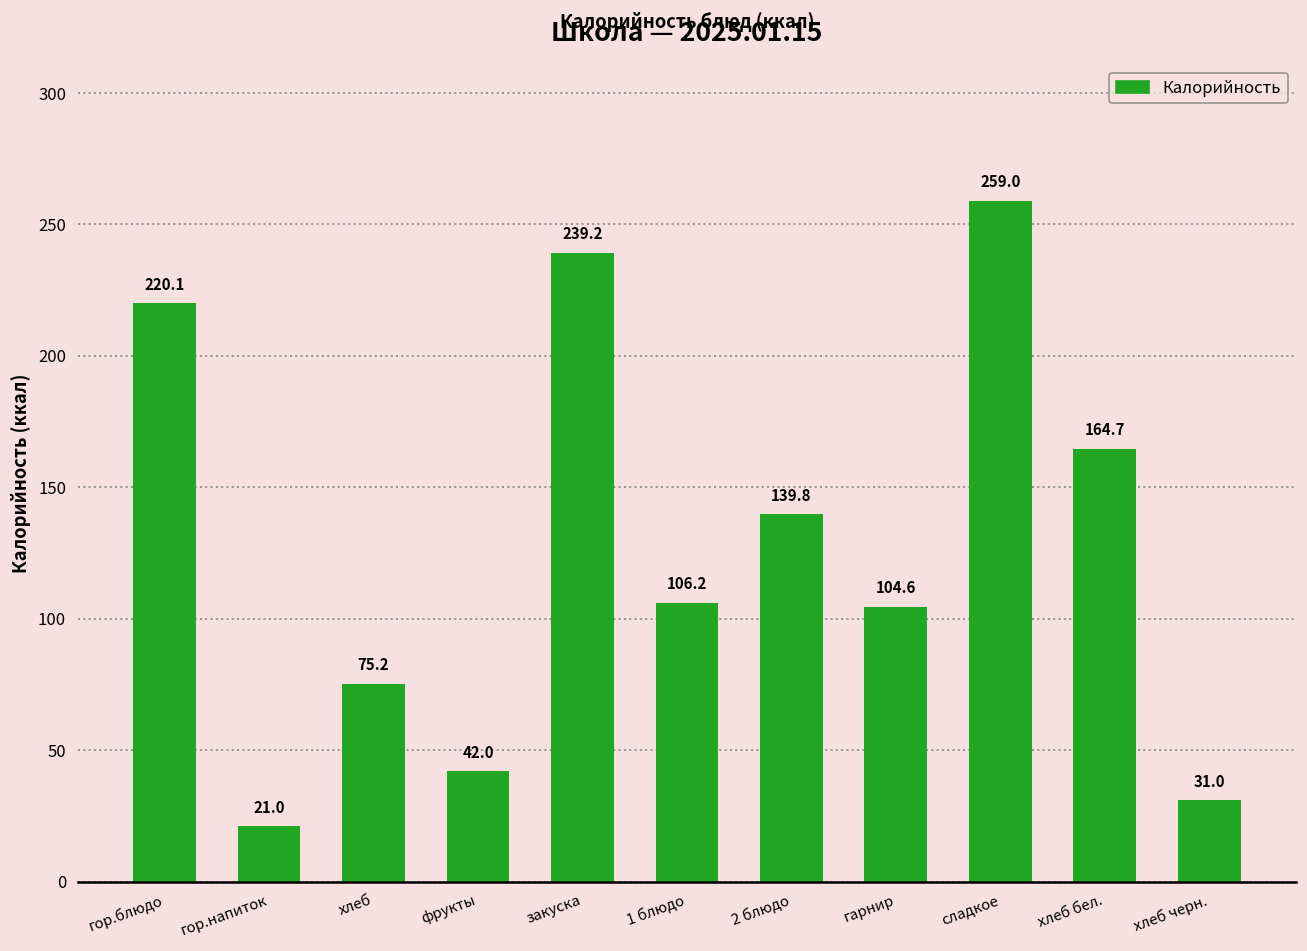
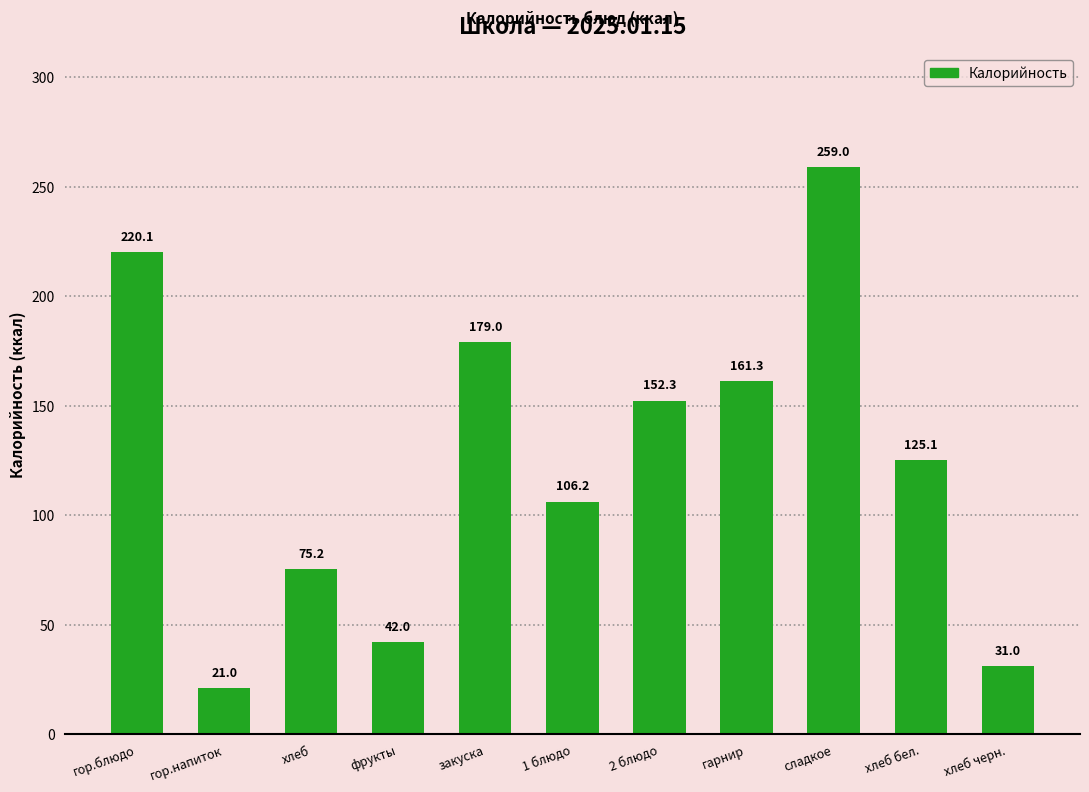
закуска: 239.2 -> 179.0
2 блюдо: 139.8 -> 152.3
гарнир: 104.6 -> 161.3
хлеб бел.: 164.7 -> 125.1
